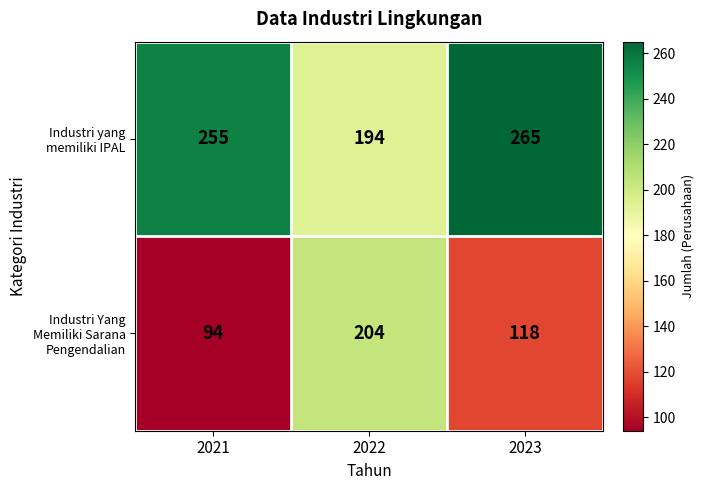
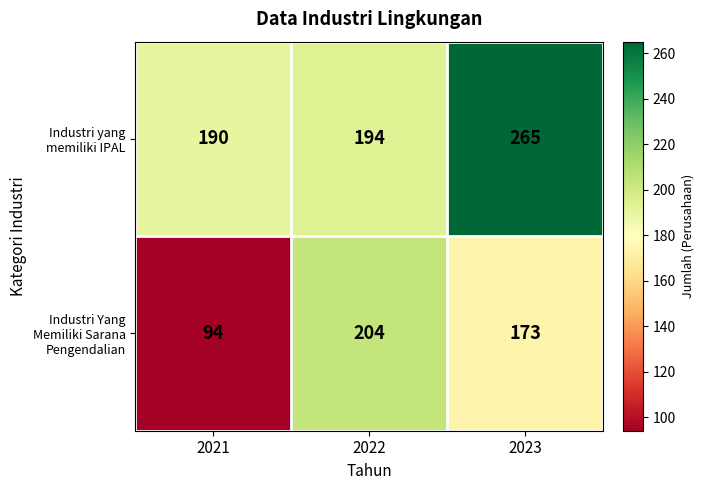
Industri yang memiliki IPAL, 2021: 255 -> 190
Industri Yang Memiliki Sarana Pengendalian, 2023: 118 -> 173
